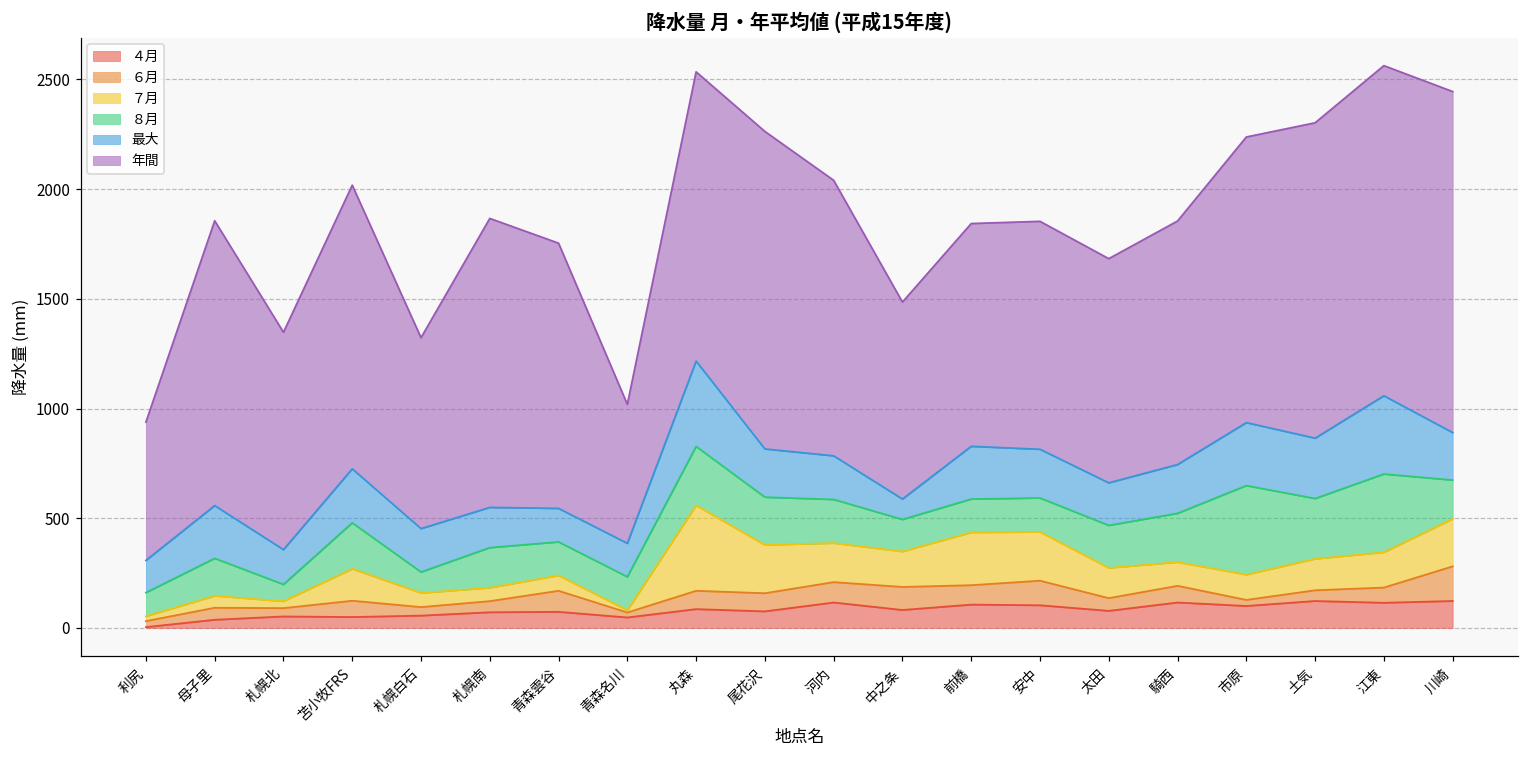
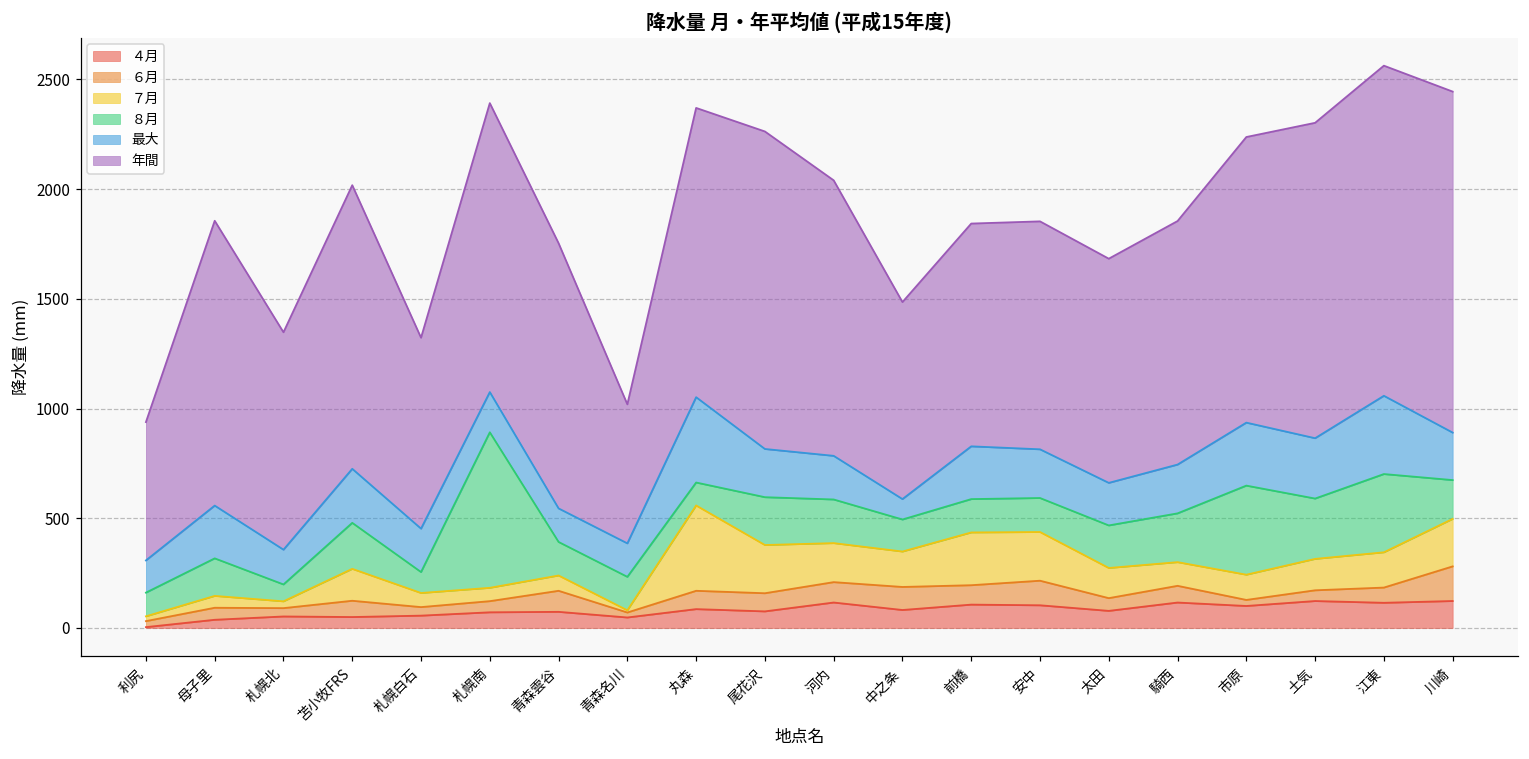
８月, 札幌南: 180 -> 710
８月, 丸森: 270 -> 100
